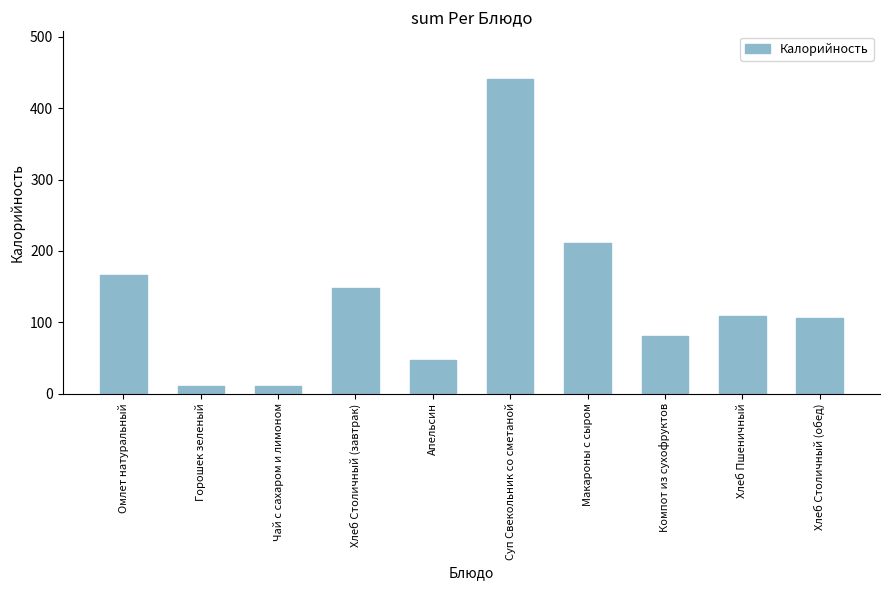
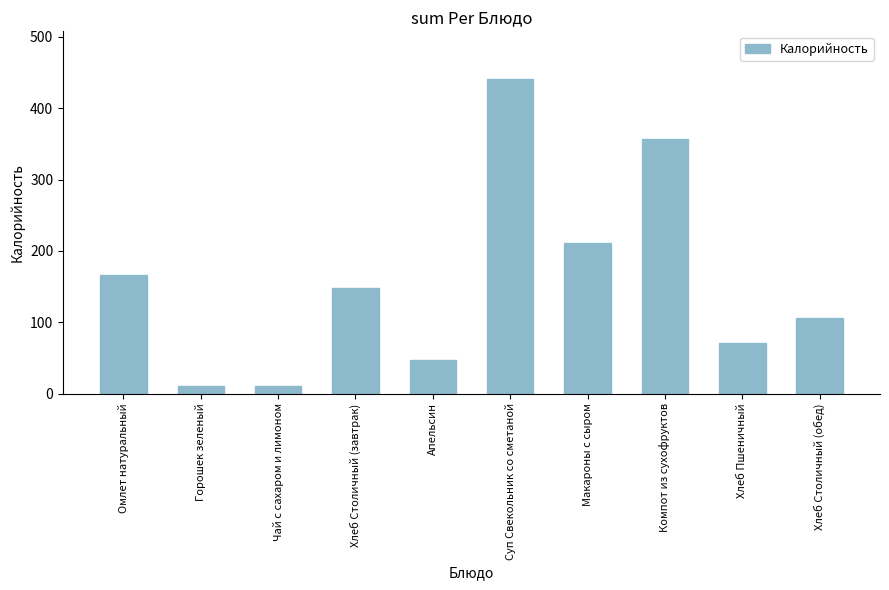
Компот из сухофруктов: 80 -> 360
Хлеб Пшеничный: 110 -> 70
